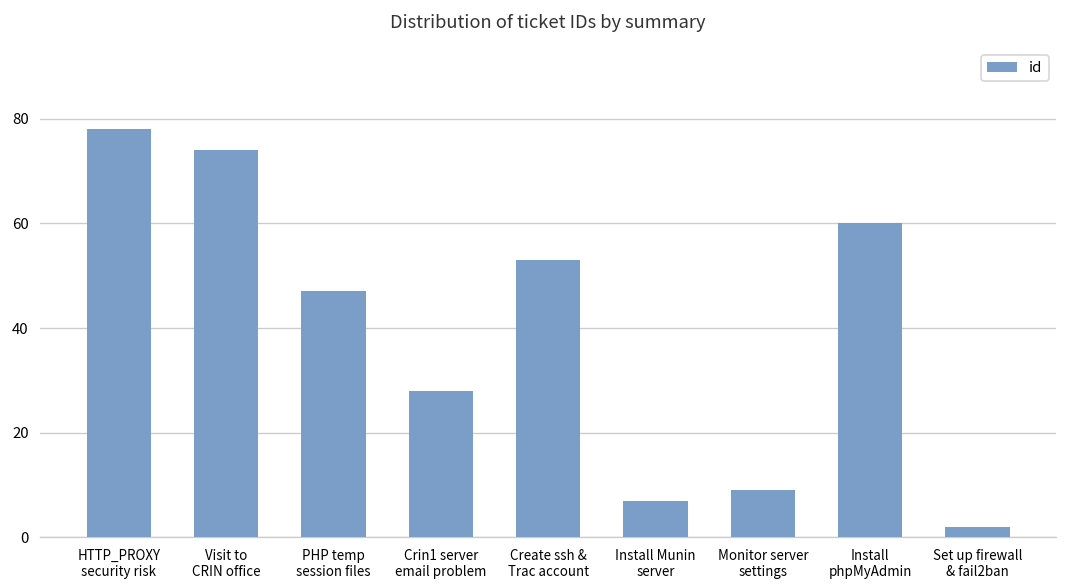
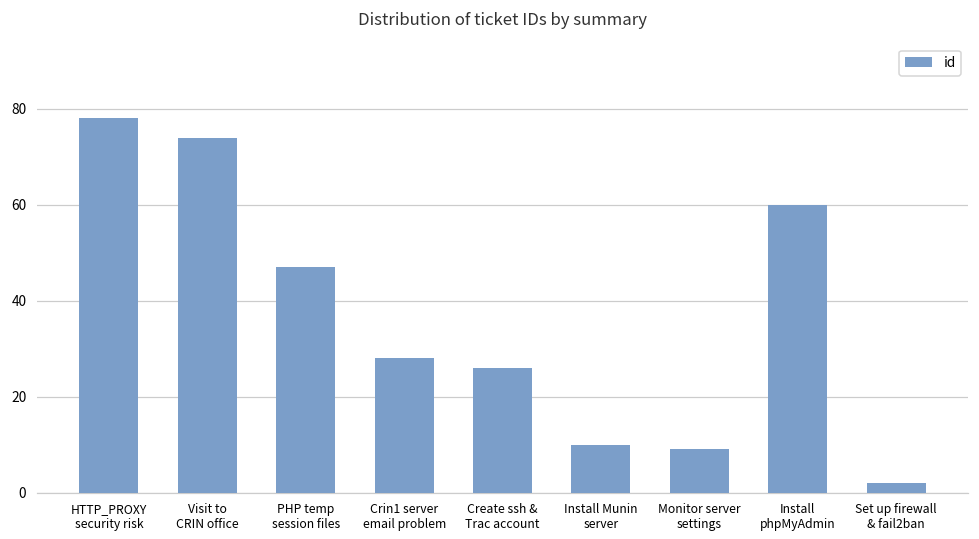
Create ssh & Trac account: 53 -> 26
Install Munin server: 7 -> 10
